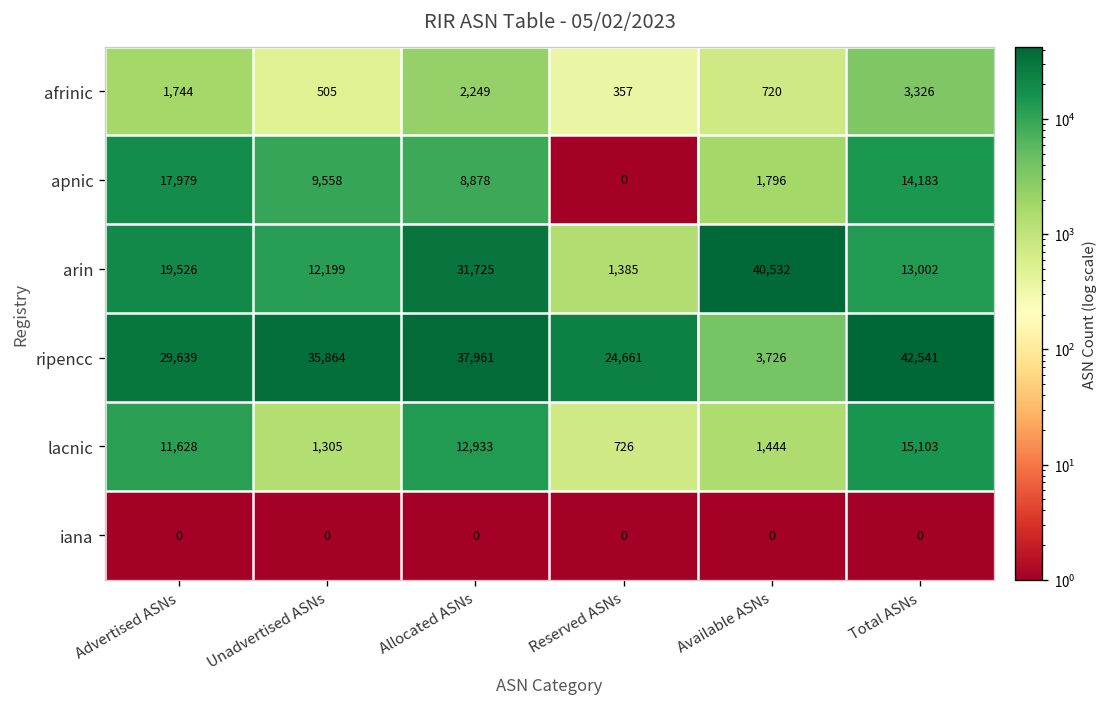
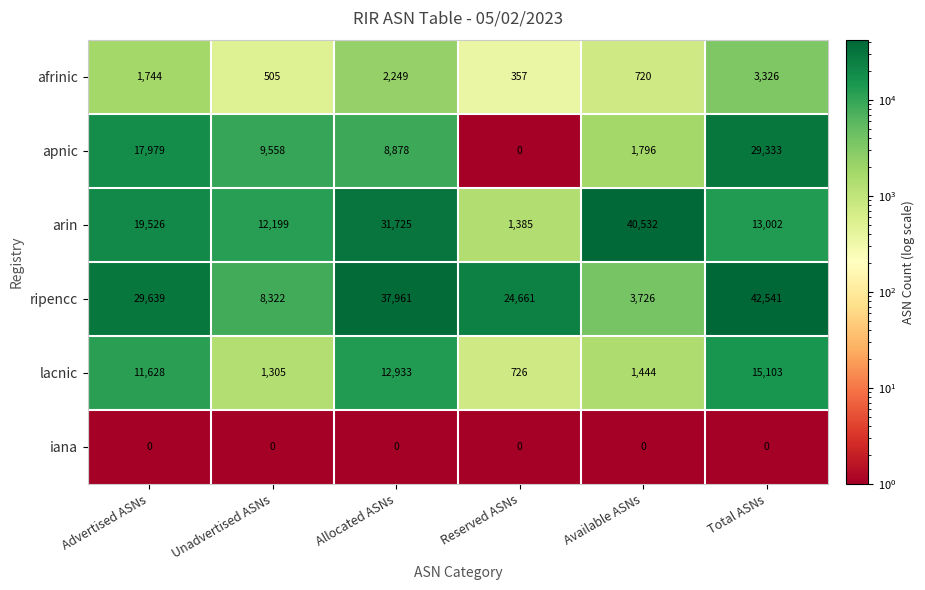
apnic, Total ASNs: 14,183 -> 29,333
ripencc, Unadvertised ASNs: 35,864 -> 8,322
